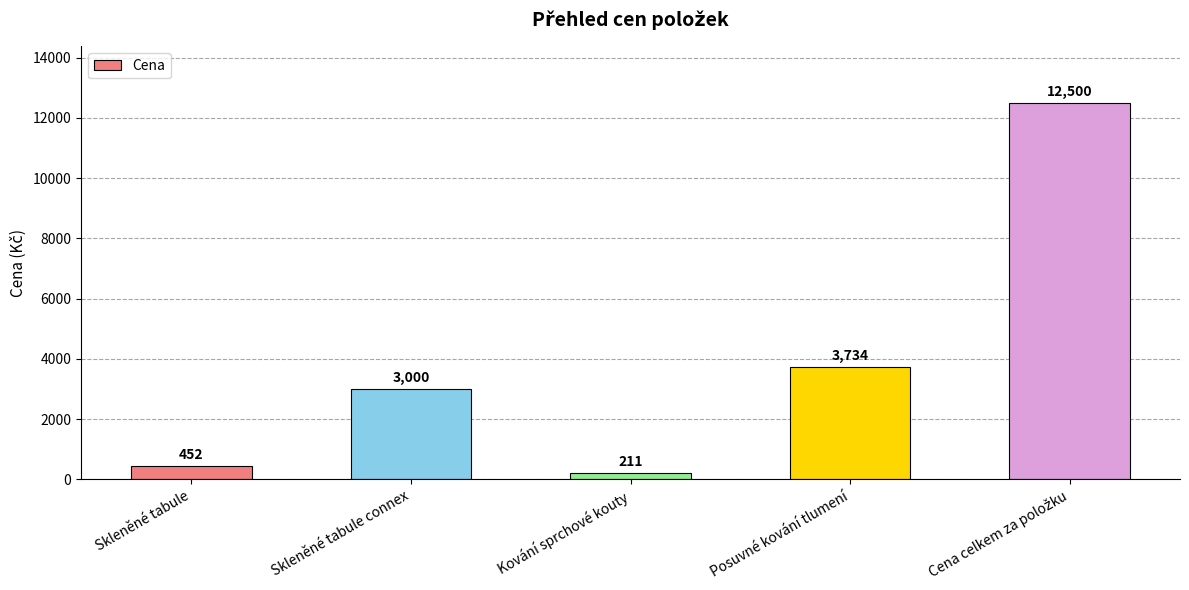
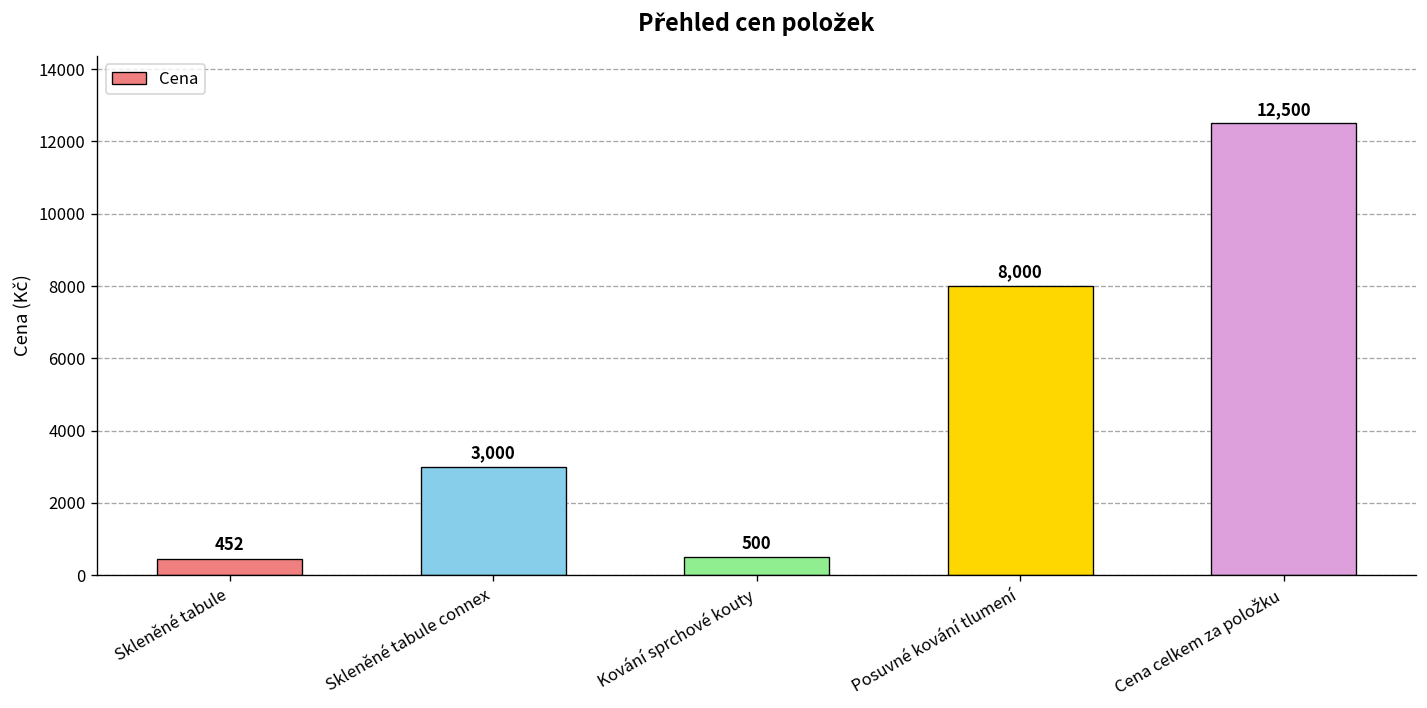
Kování sprchové kouty: 211 -> 500
Posuvné kování tlumení: 3,734 -> 8,000
